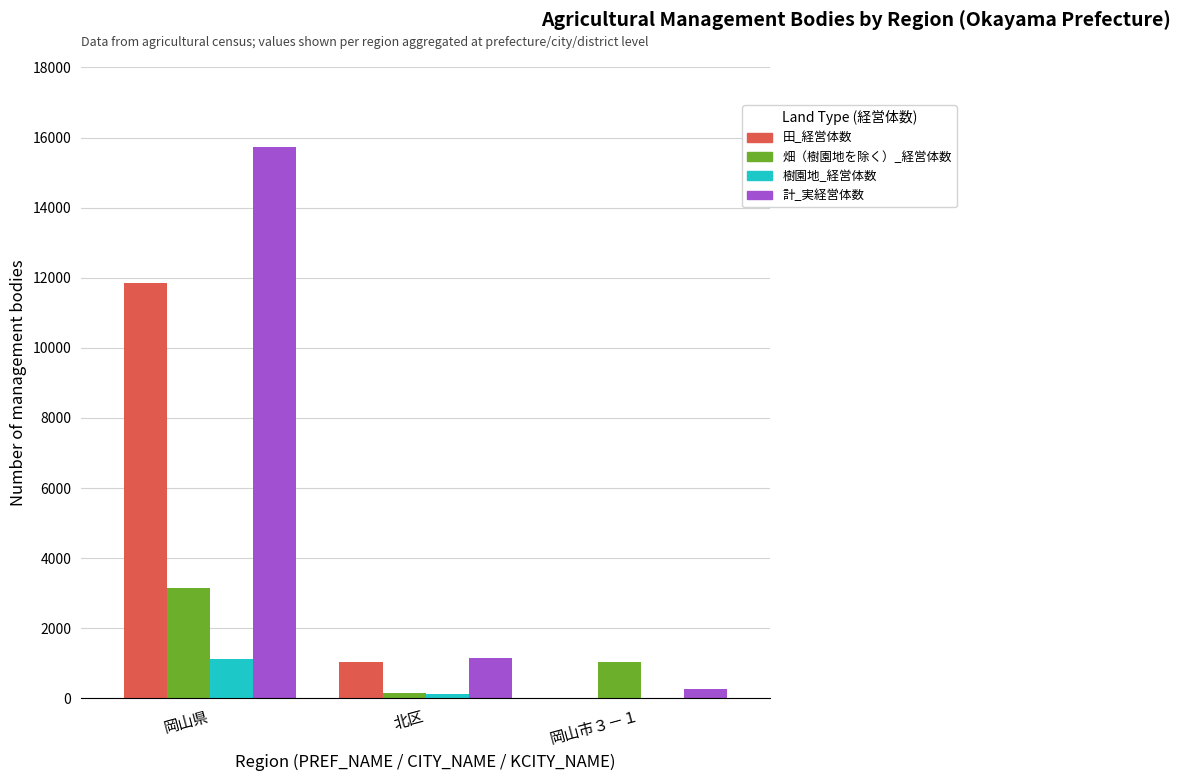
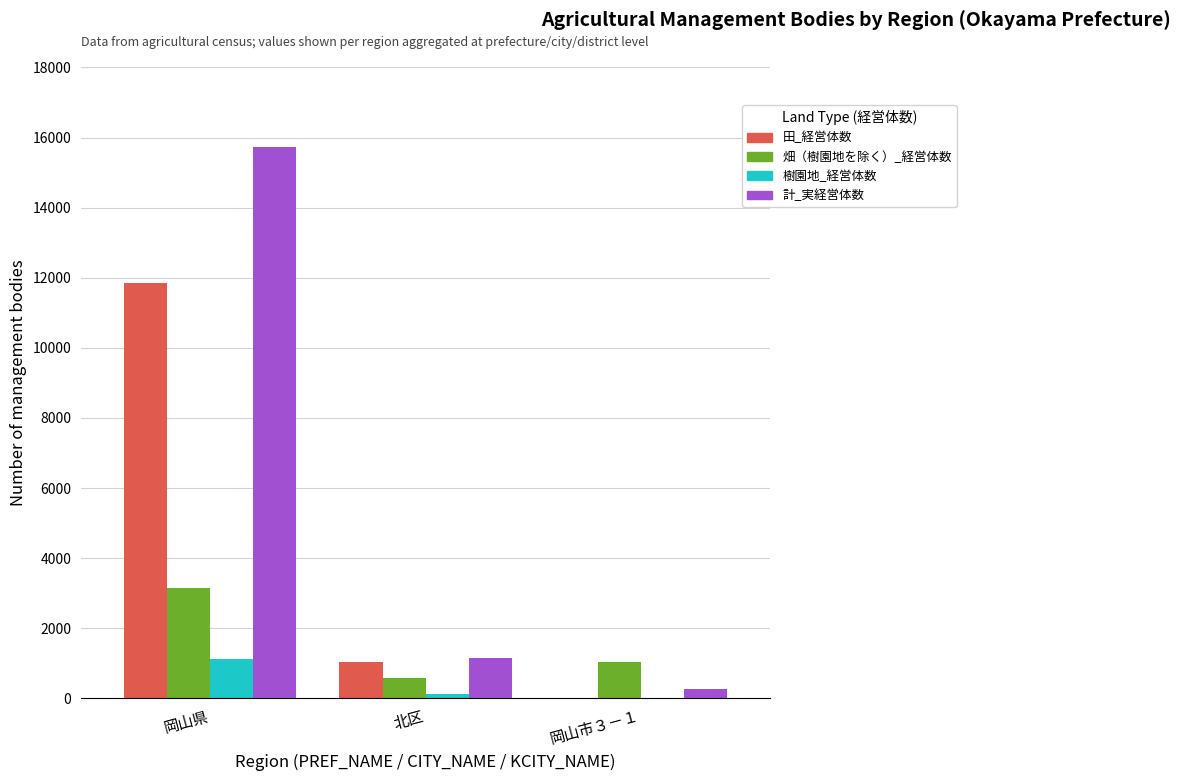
畑（樹園地を除く）_経営体数, 北区: 200 -> 600
